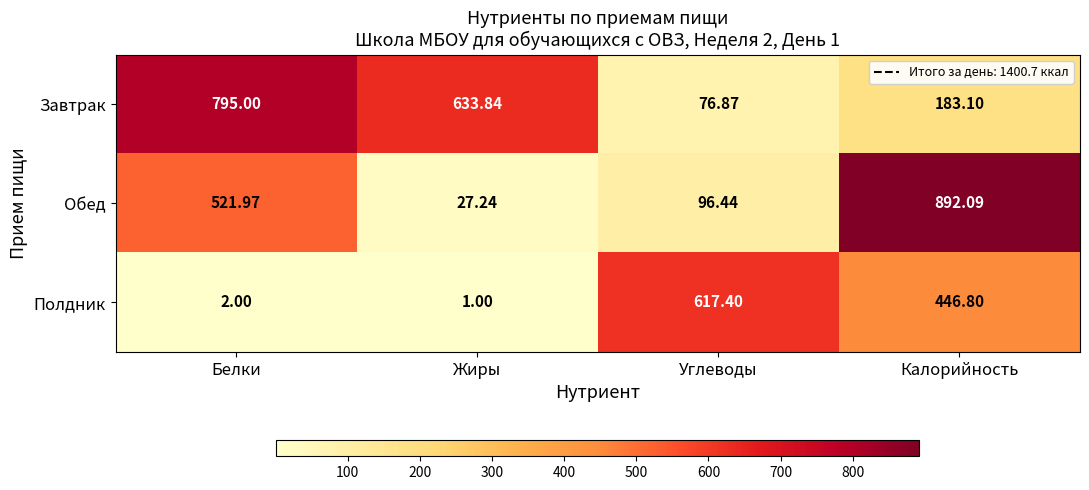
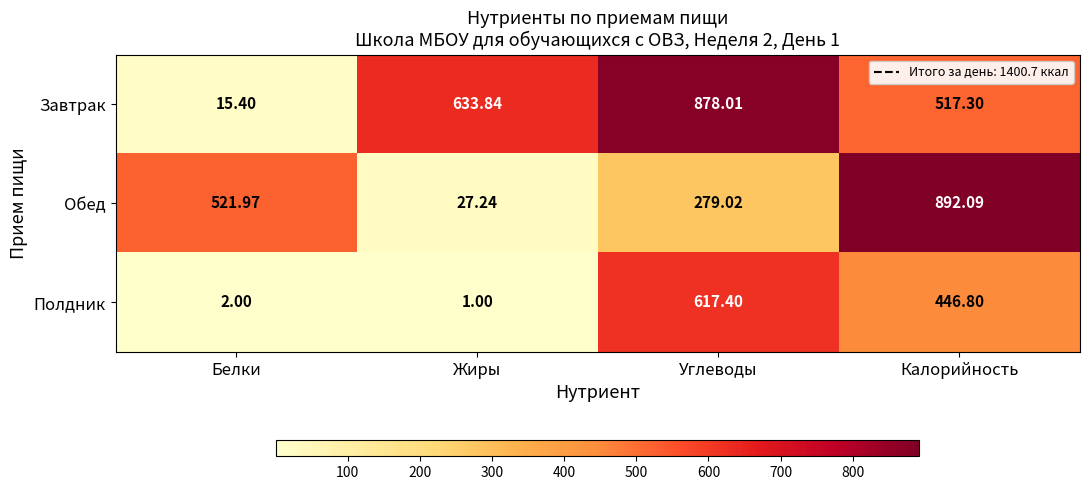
Завтрак, Белки: 795.00 -> 15.40
Завтрак, Углеводы: 76.87 -> 878.01
Завтрак, Калорийность: 183.10 -> 517.30
Обед, Углеводы: 96.44 -> 279.02
